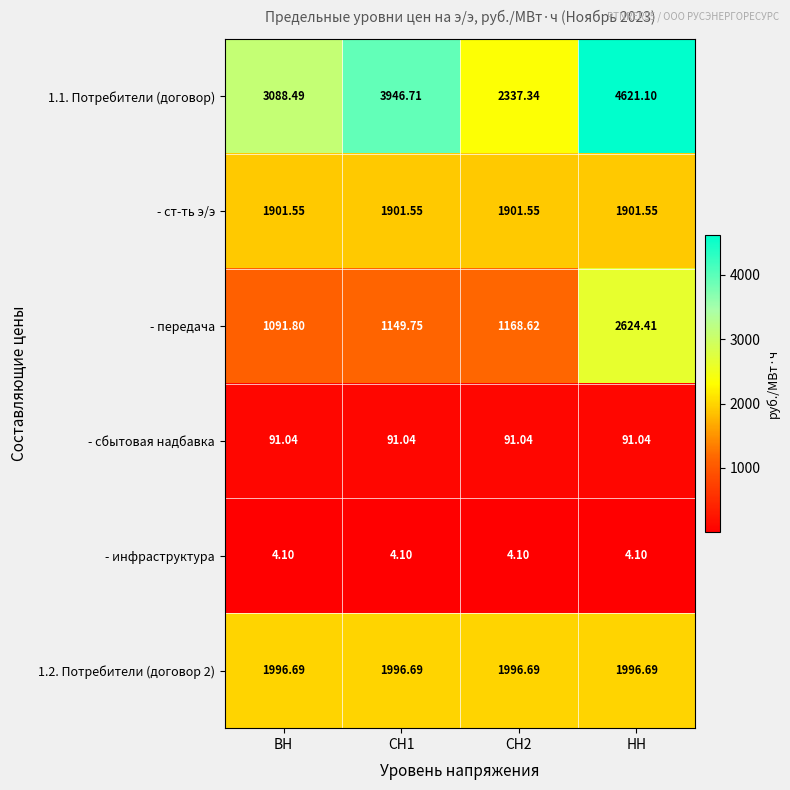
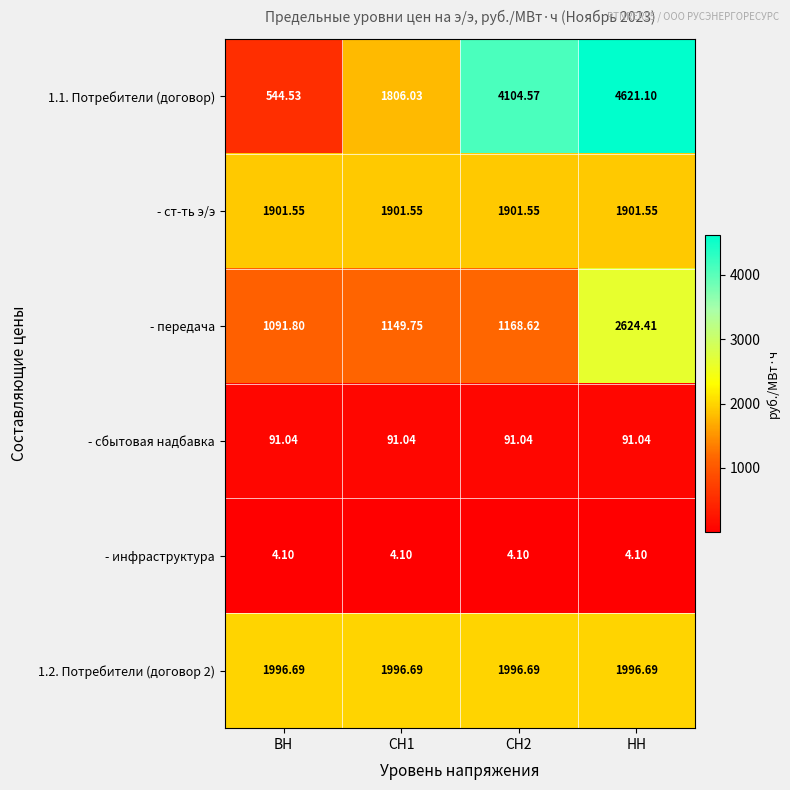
1.1. Потребители (договор), ВН: 3088.49 -> 544.53
1.1. Потребители (договор), СН1: 3946.71 -> 1806.03
1.1. Потребители (договор), СН2: 2337.34 -> 4104.57
